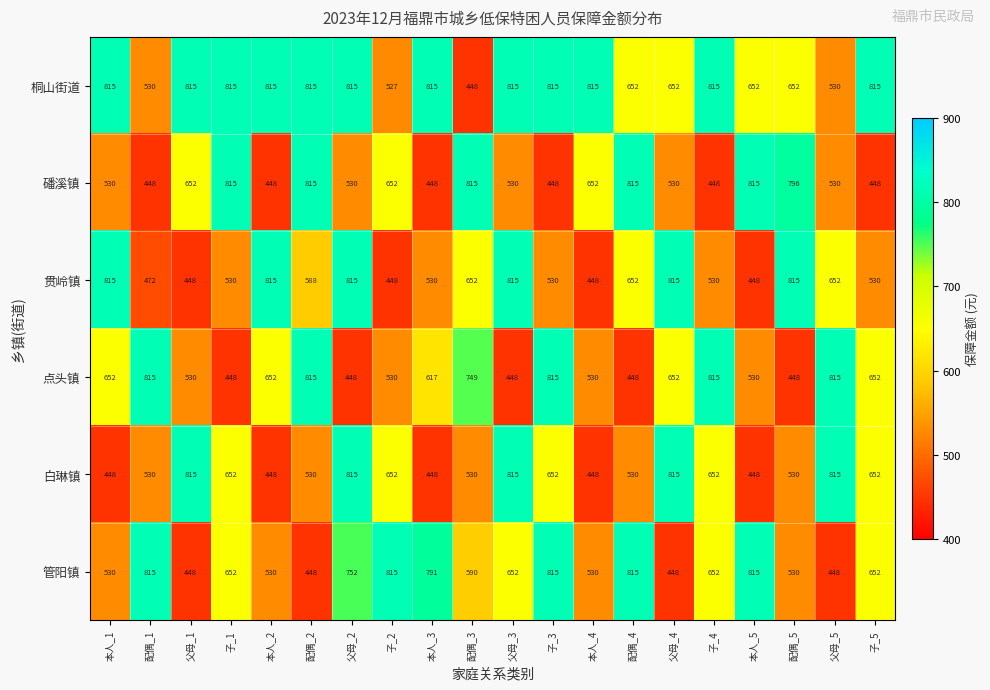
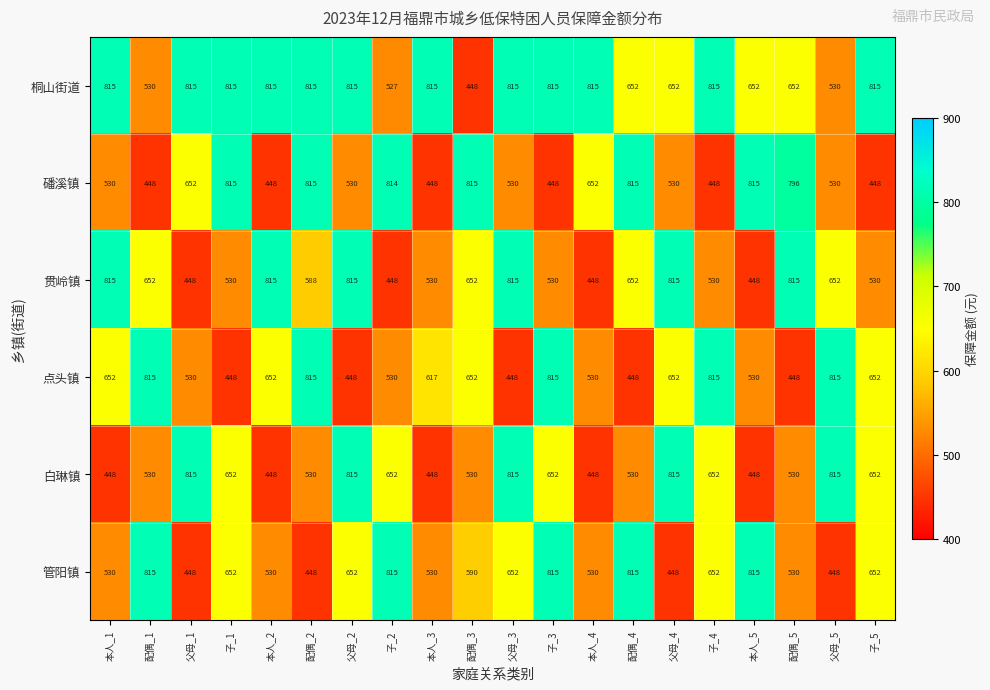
磻溪镇, 子_2: 652 -> 814
贯岭镇, 配偶_1: 472 -> 652
点头镇, 配偶_3: 749 -> 652
管阳镇, 父母_2: 752 -> 652
管阳镇, 本人_3: 791 -> 530
